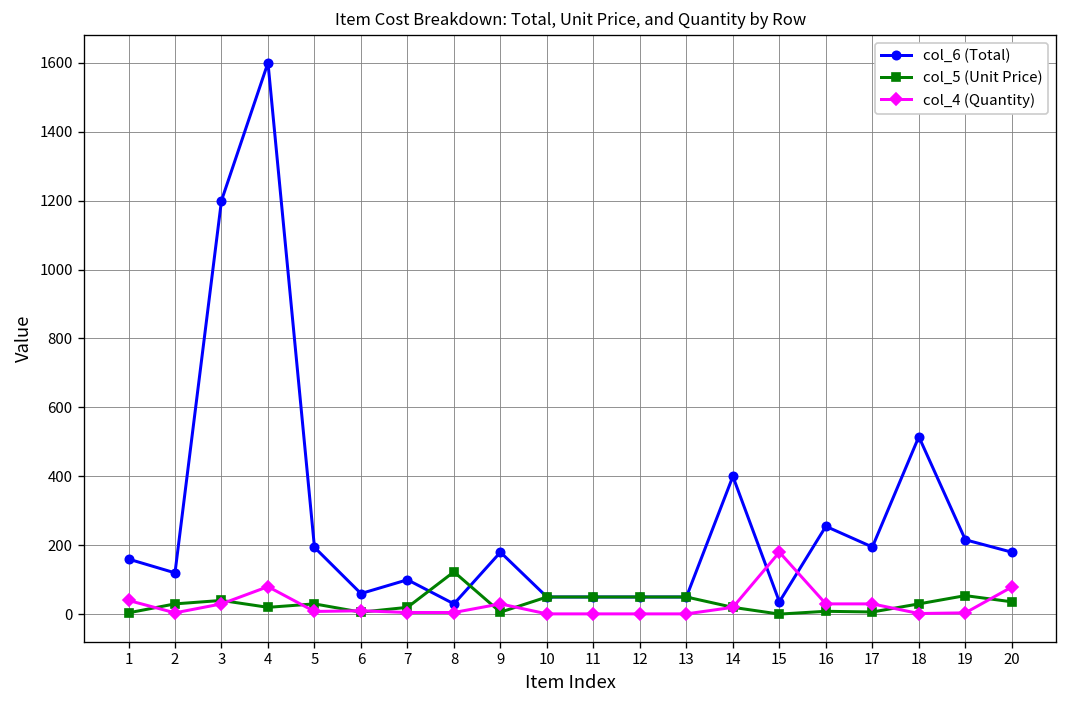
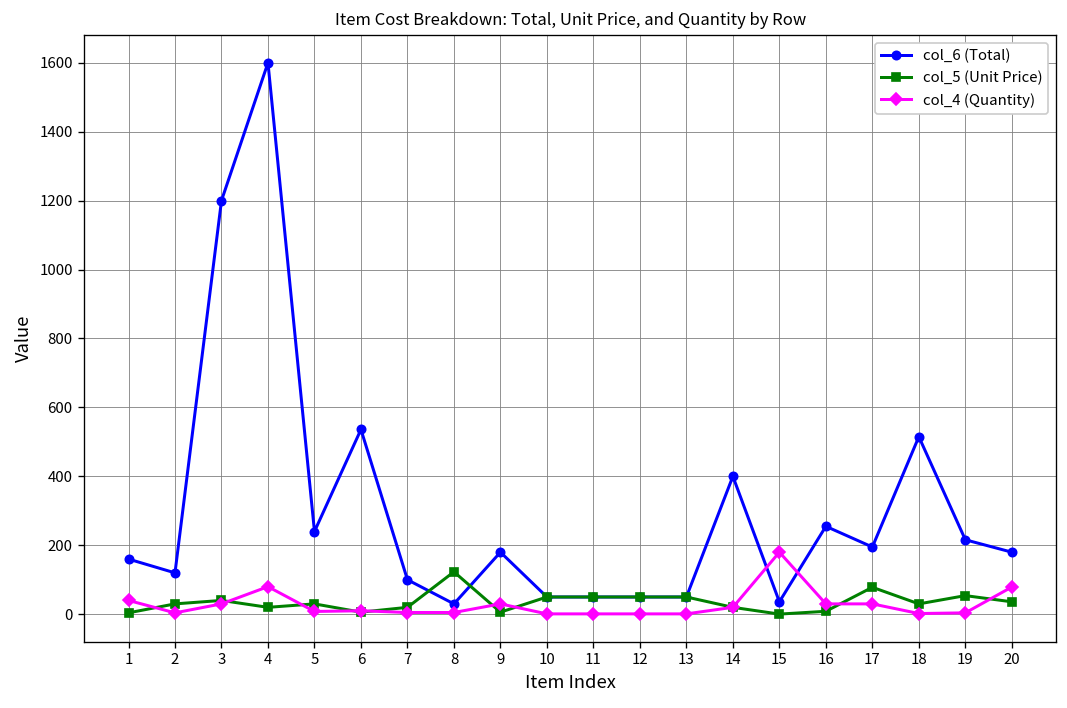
col_6 (Total), 5: 190 -> 240
col_6 (Total), 6: 60 -> 540
col_5 (Unit Price), 17: 10 -> 80
